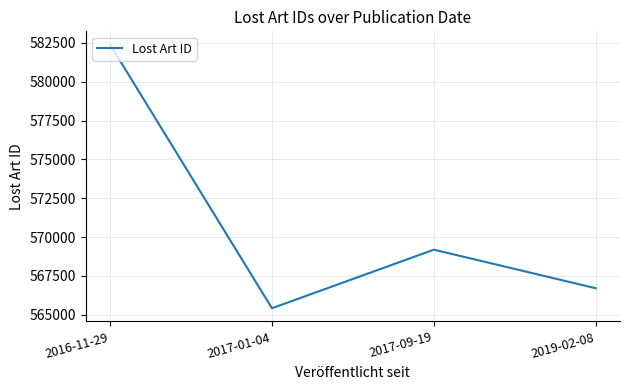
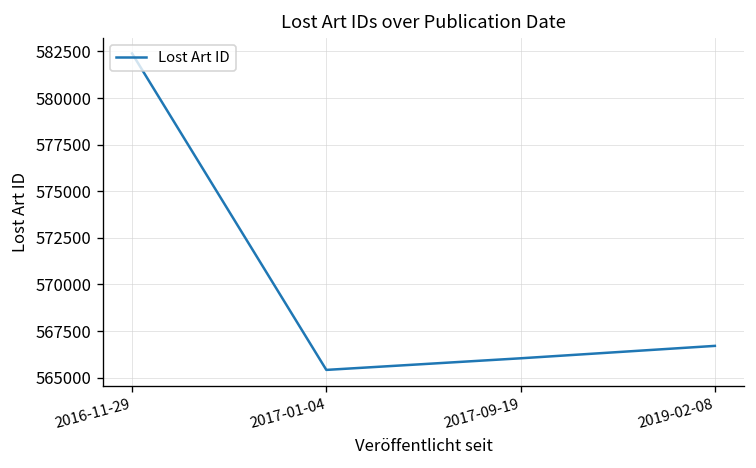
2017-09-19: 569200 -> 566000
